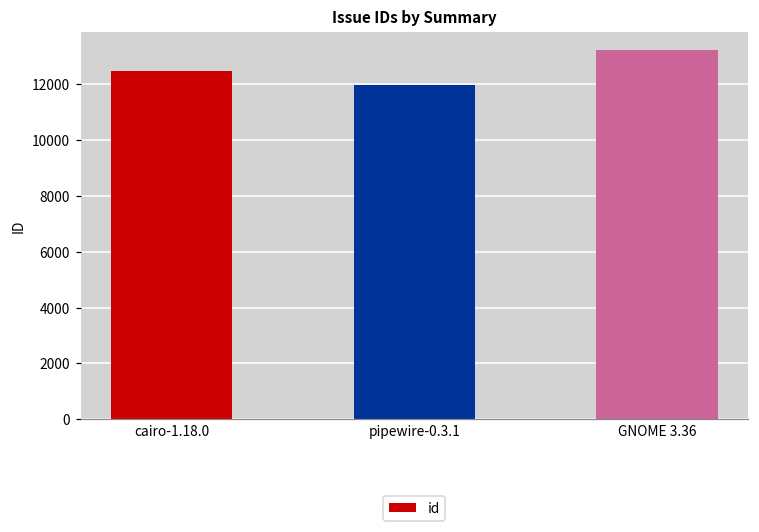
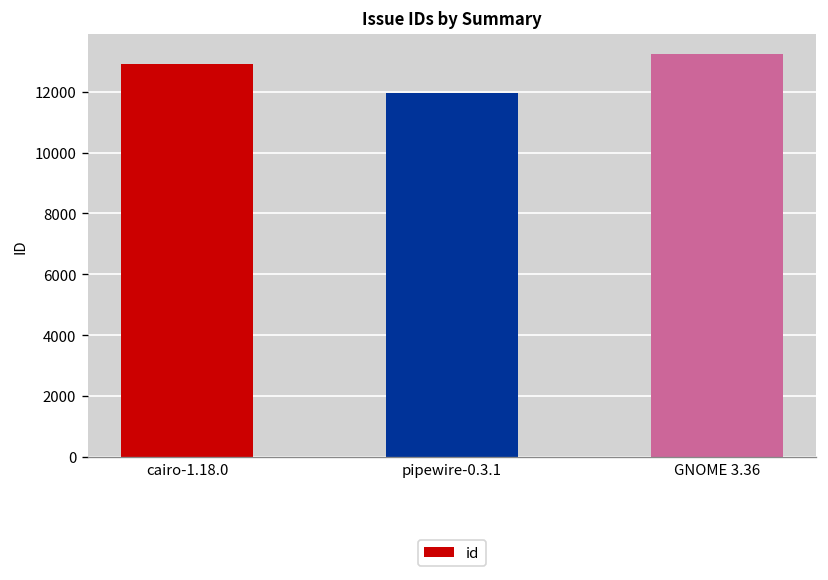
cairo-1.18.0: 12500 -> 12900
